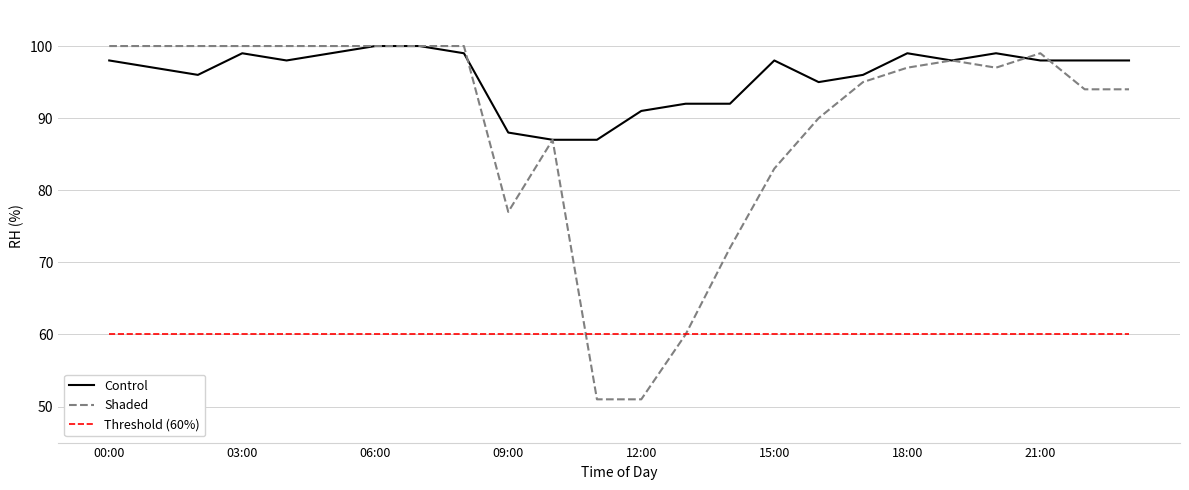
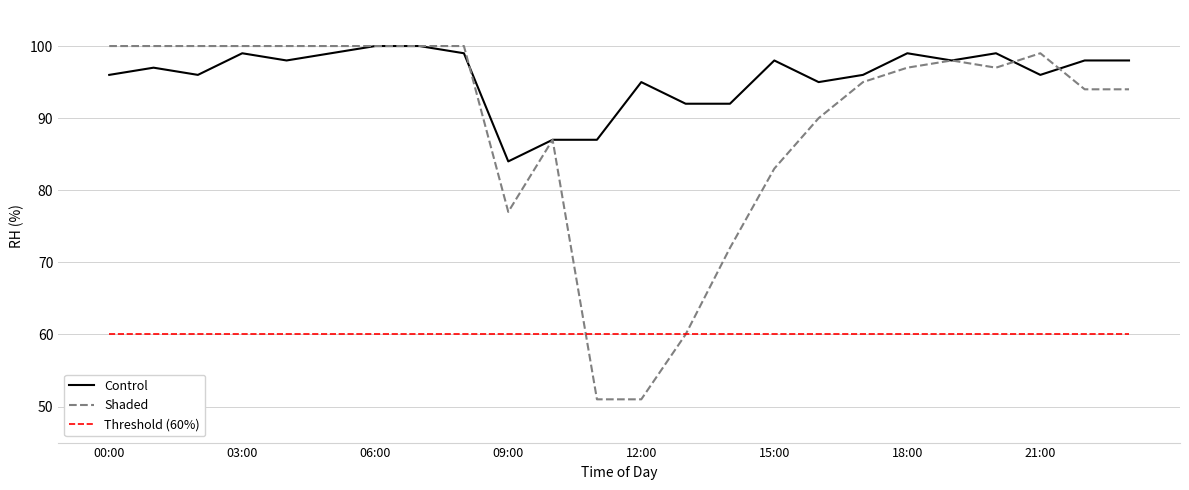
Control, 00:00: 98 -> 96
Control, 09:00: 88 -> 84
Control, 12:00: 91 -> 95
Control, 21:00: 98 -> 96
